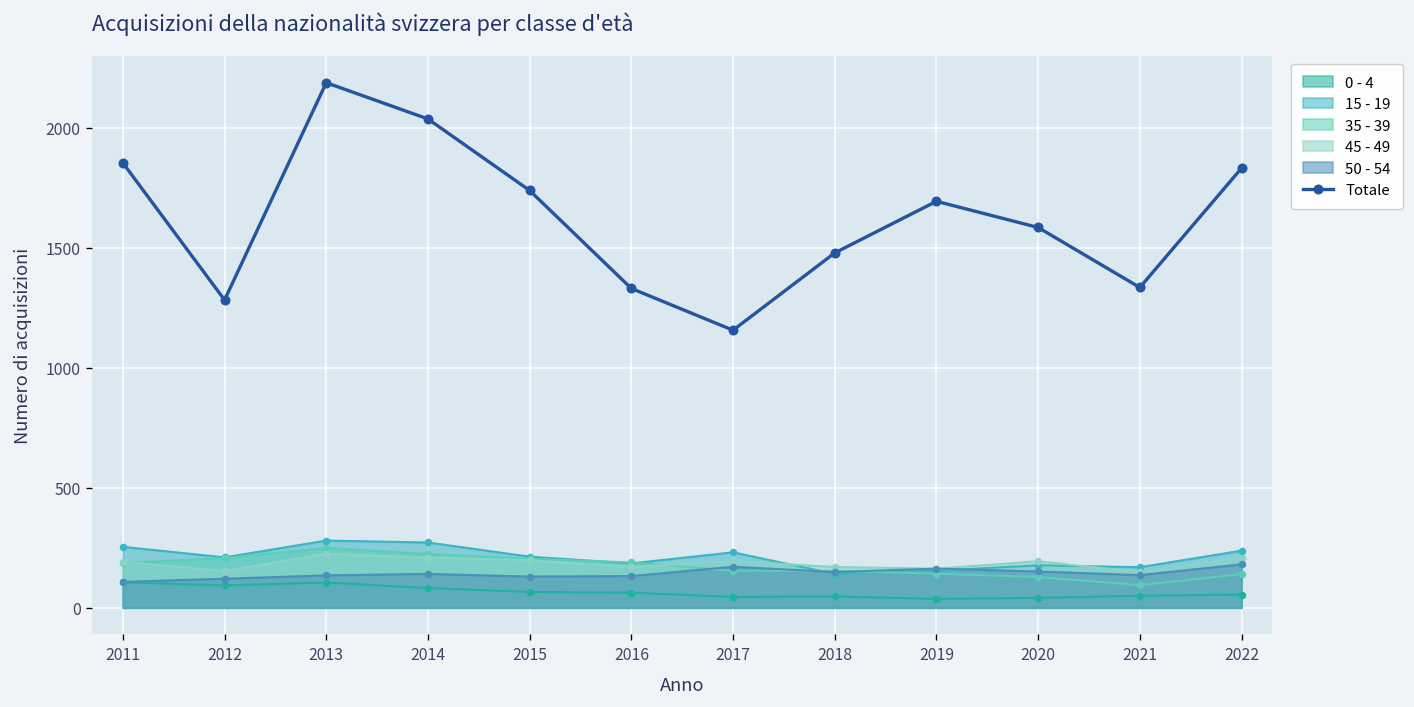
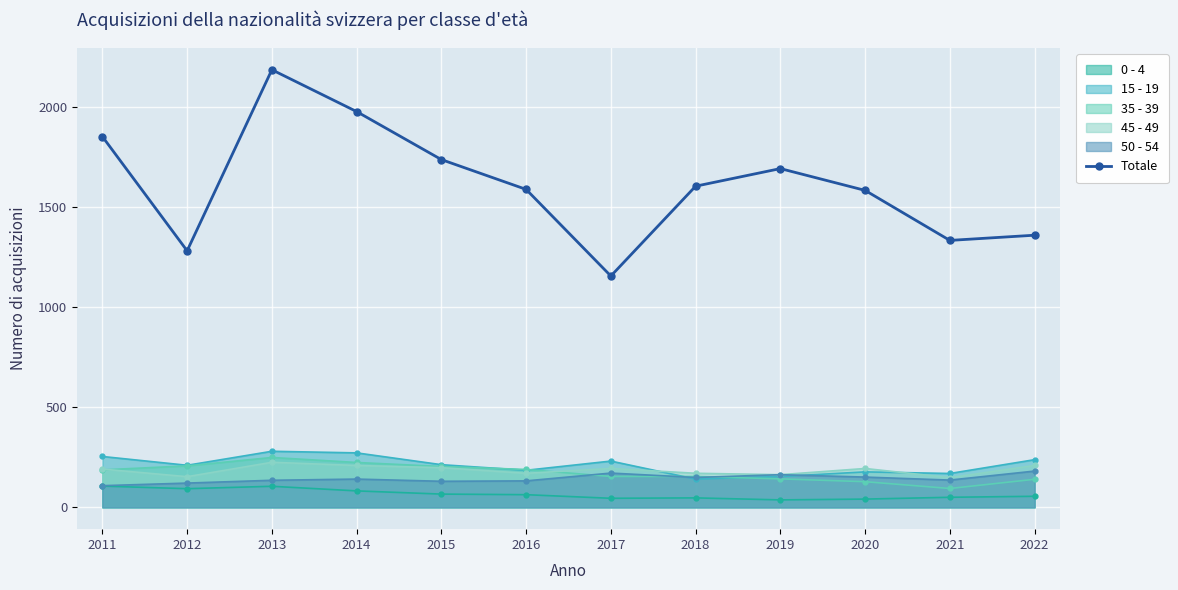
Totale, 2014: 2040 -> 1980
Totale, 2016: 1330 -> 1590
Totale, 2018: 1480 -> 1610
Totale, 2022: 1830 -> 1360
